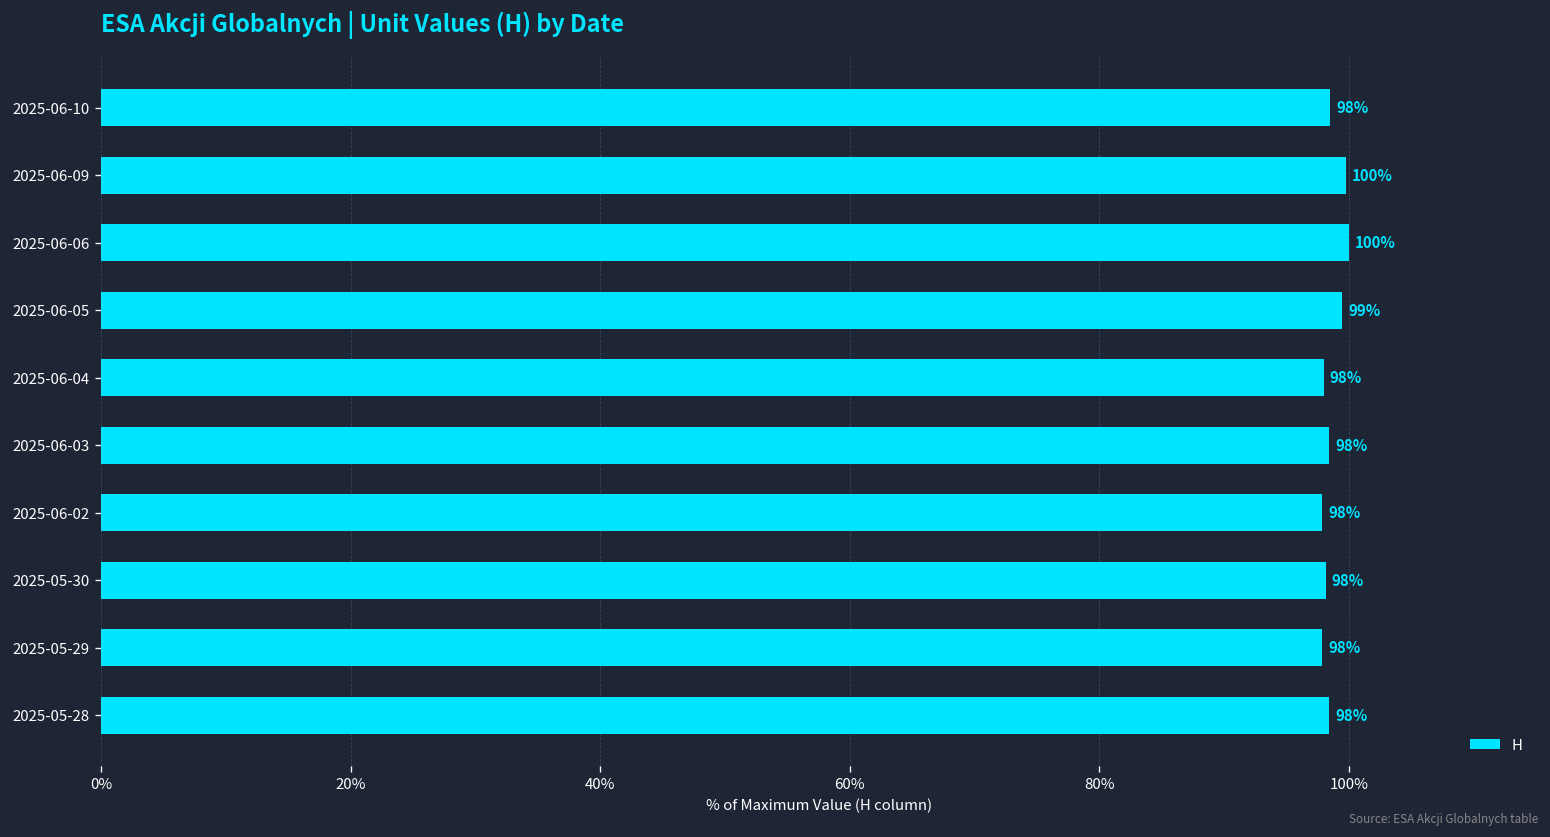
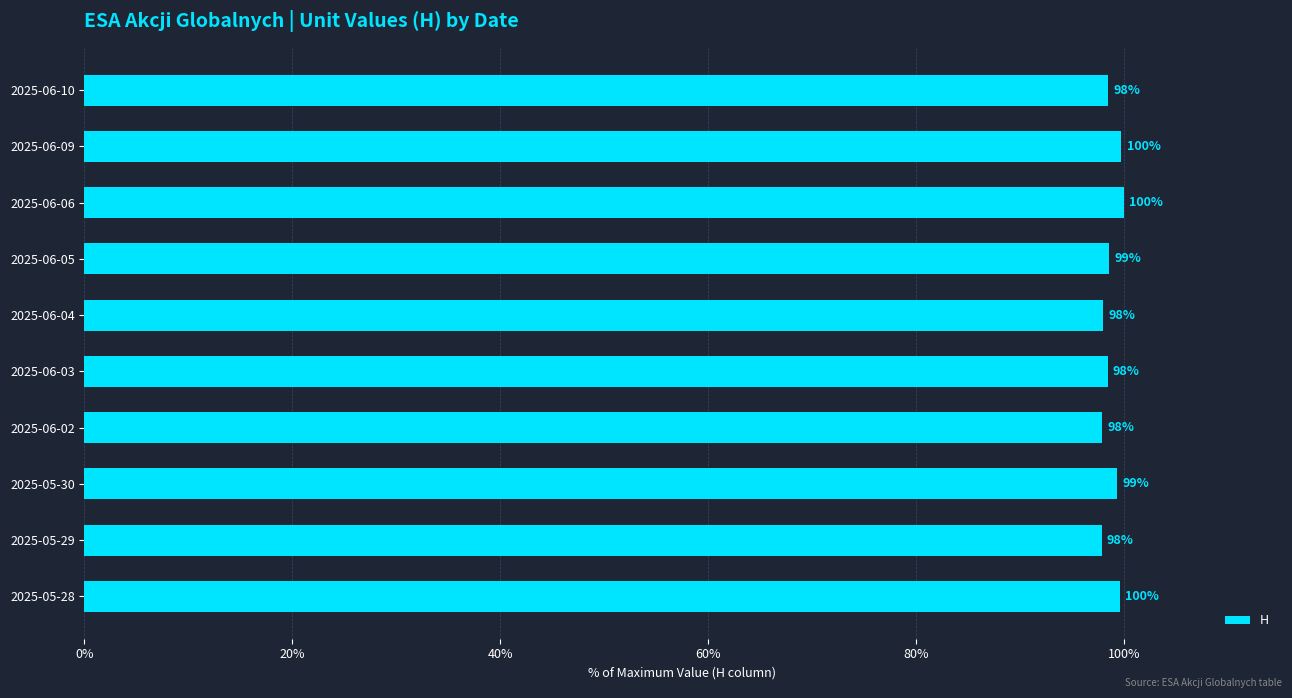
2025-06-05: 99.5% -> 98.6%
2025-05-30: 98% -> 99%
2025-05-28: 98% -> 100%
